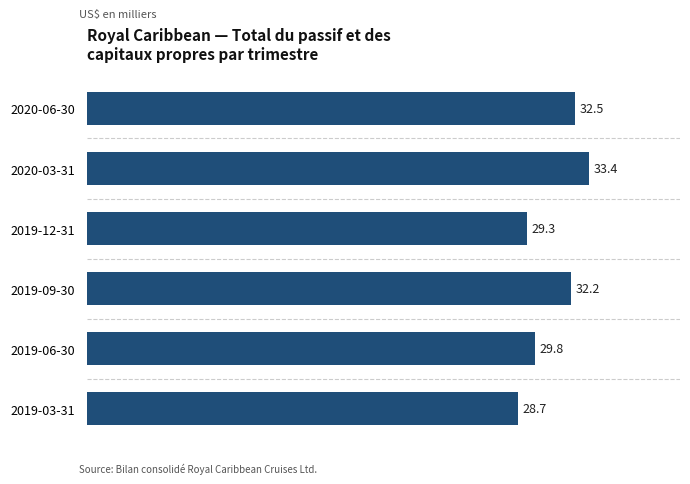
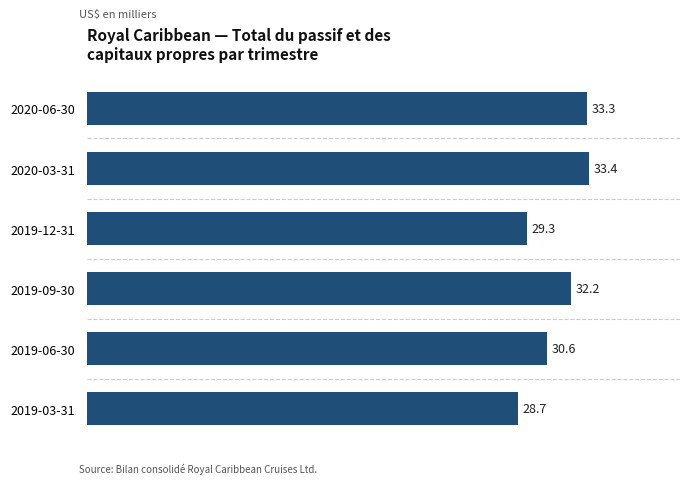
2020-06-30: 32.5 -> 33.3
2019-06-30: 29.8 -> 30.6
